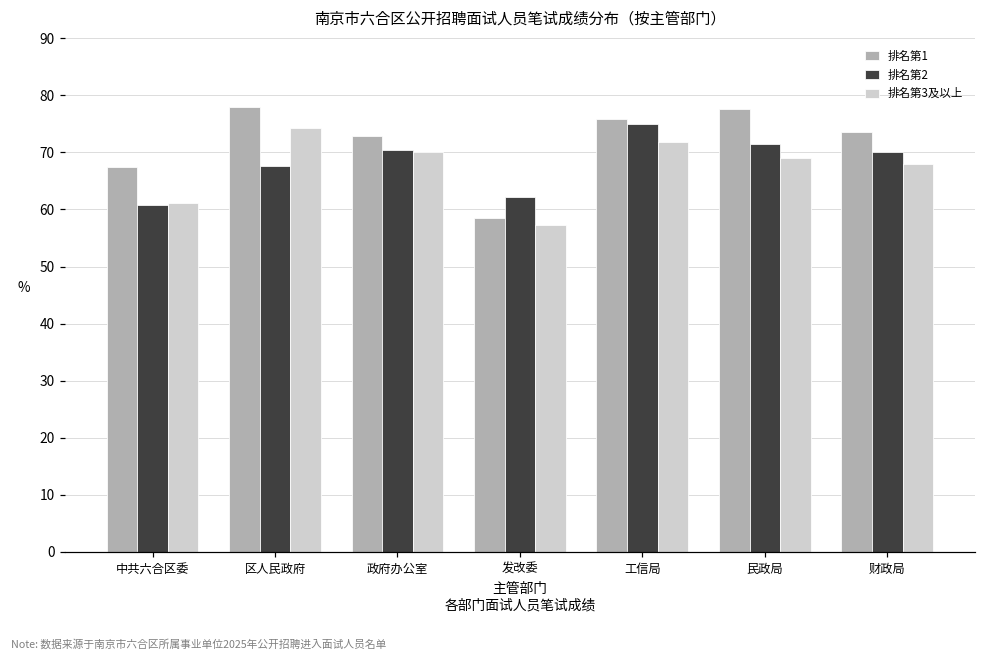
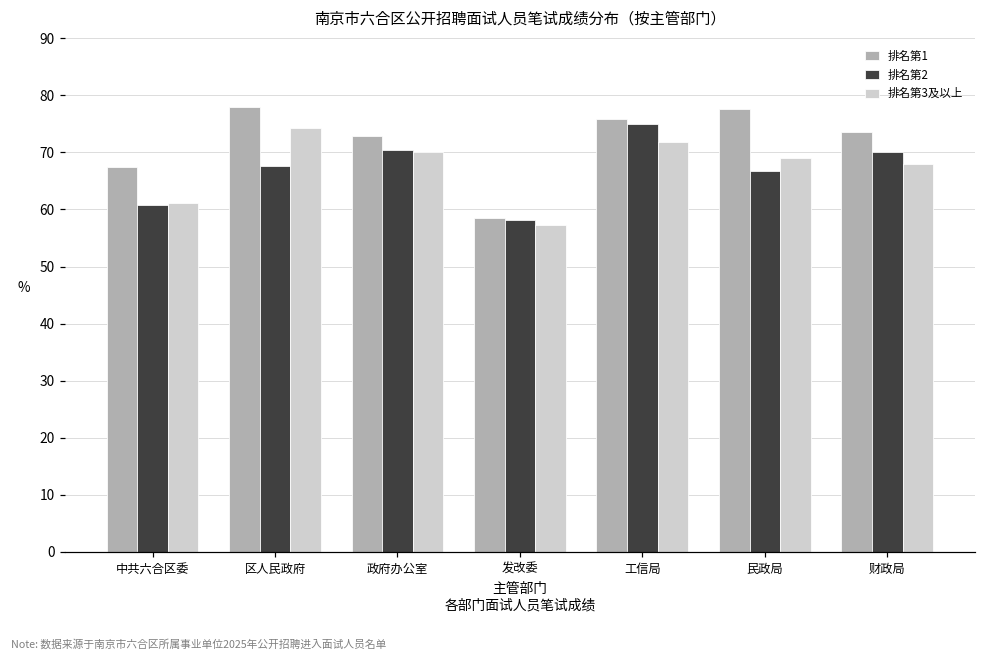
排名第2, 发改委: 62 -> 58
排名第2, 民政局: 71 -> 67
